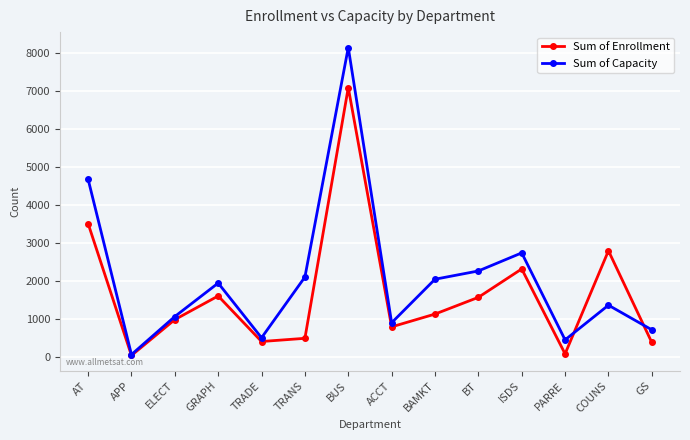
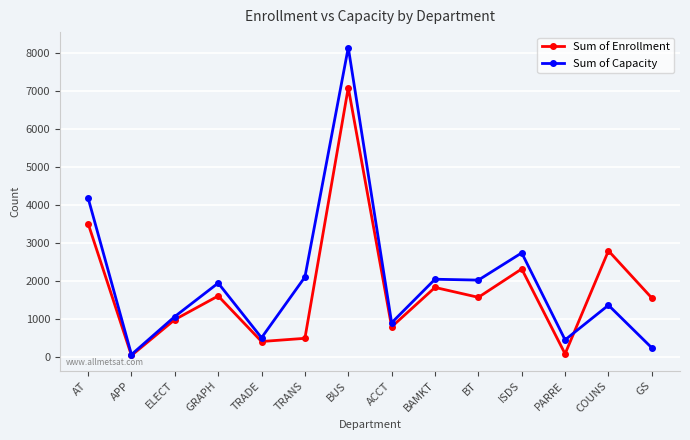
Sum of Capacity, AT: 4700 -> 4200
Sum of Enrollment, BAMKT: 1100 -> 1800
Sum of Capacity, BT: 2300 -> 2000
Sum of Enrollment, GS: 400 -> 1600
Sum of Capacity, GS: 700 -> 200
